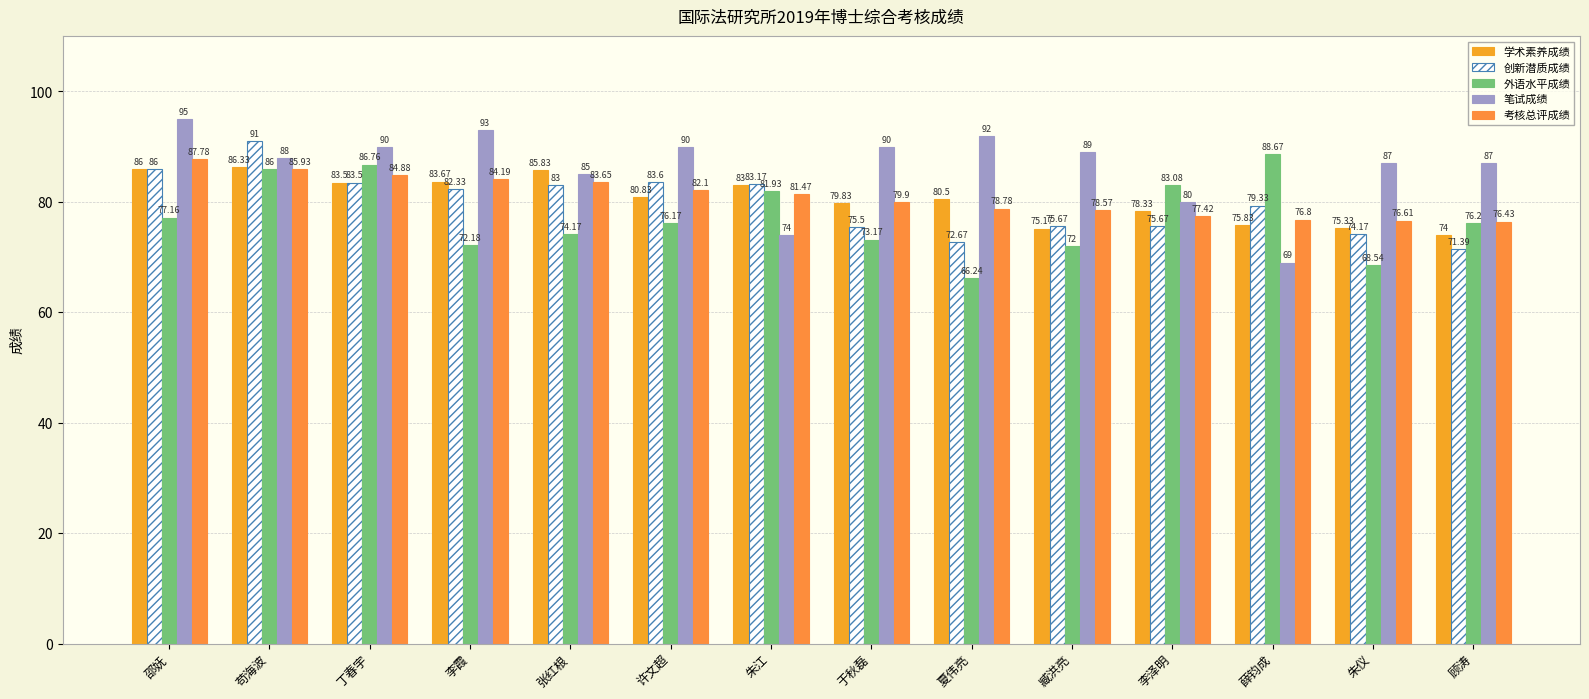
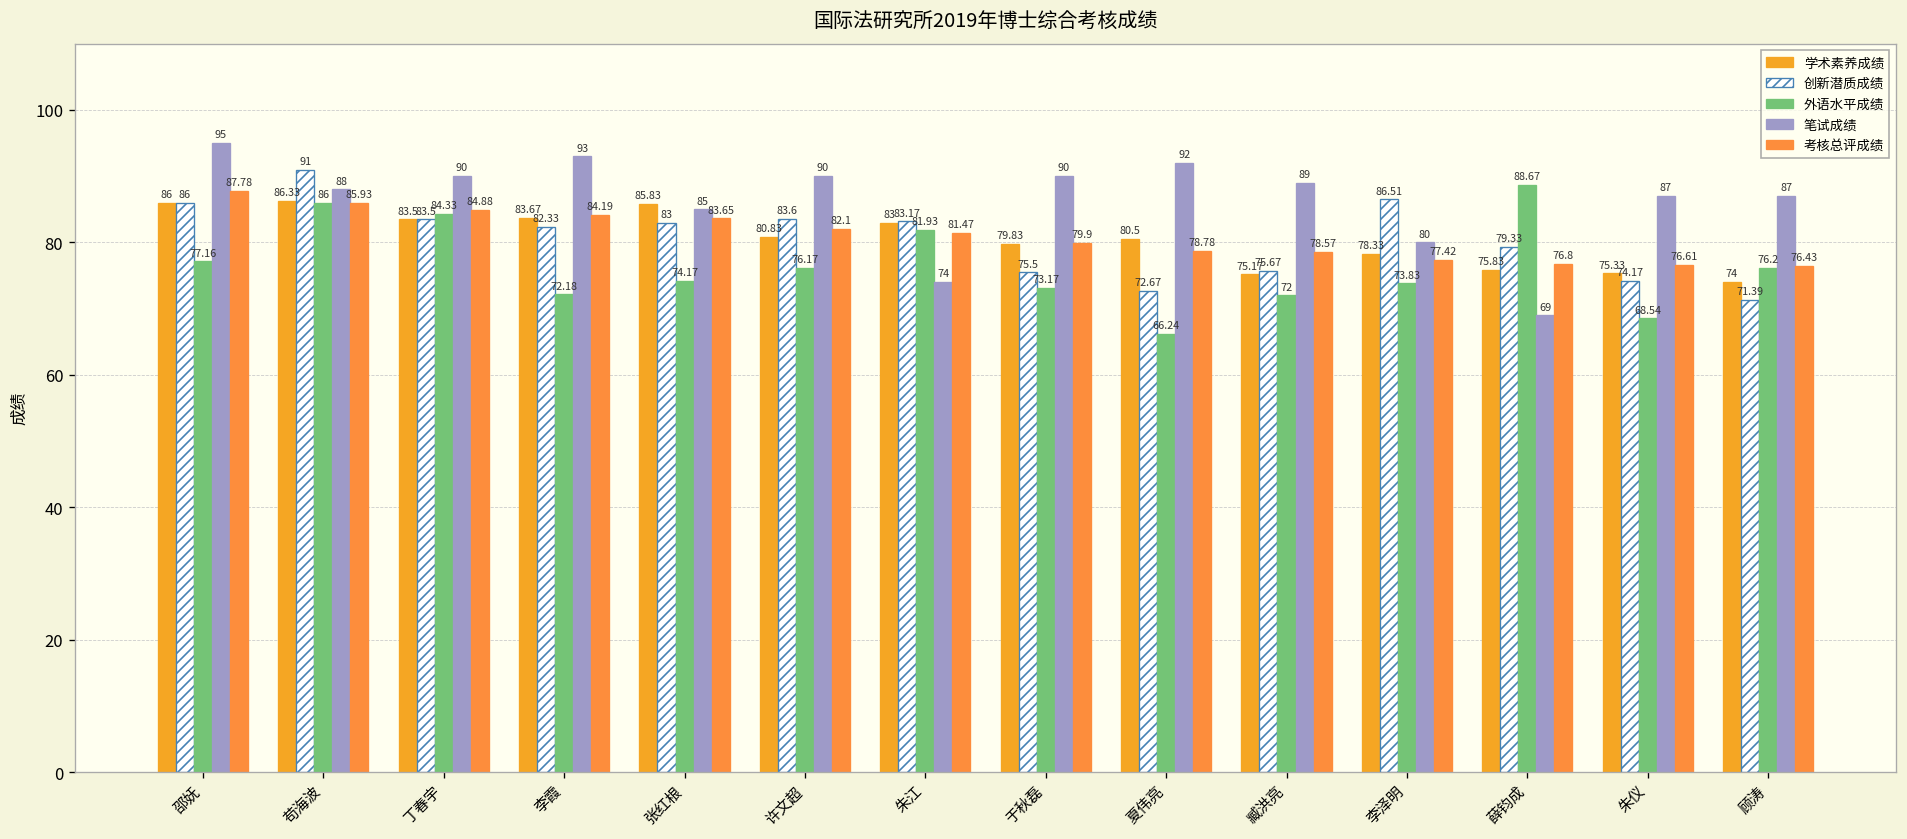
外语水平成绩, 丁春宇: 86.76 -> 84.33
创新潜质成绩, 李泽明: 75.67 -> 86.51
外语水平成绩, 李泽明: 83.08 -> 73.83
